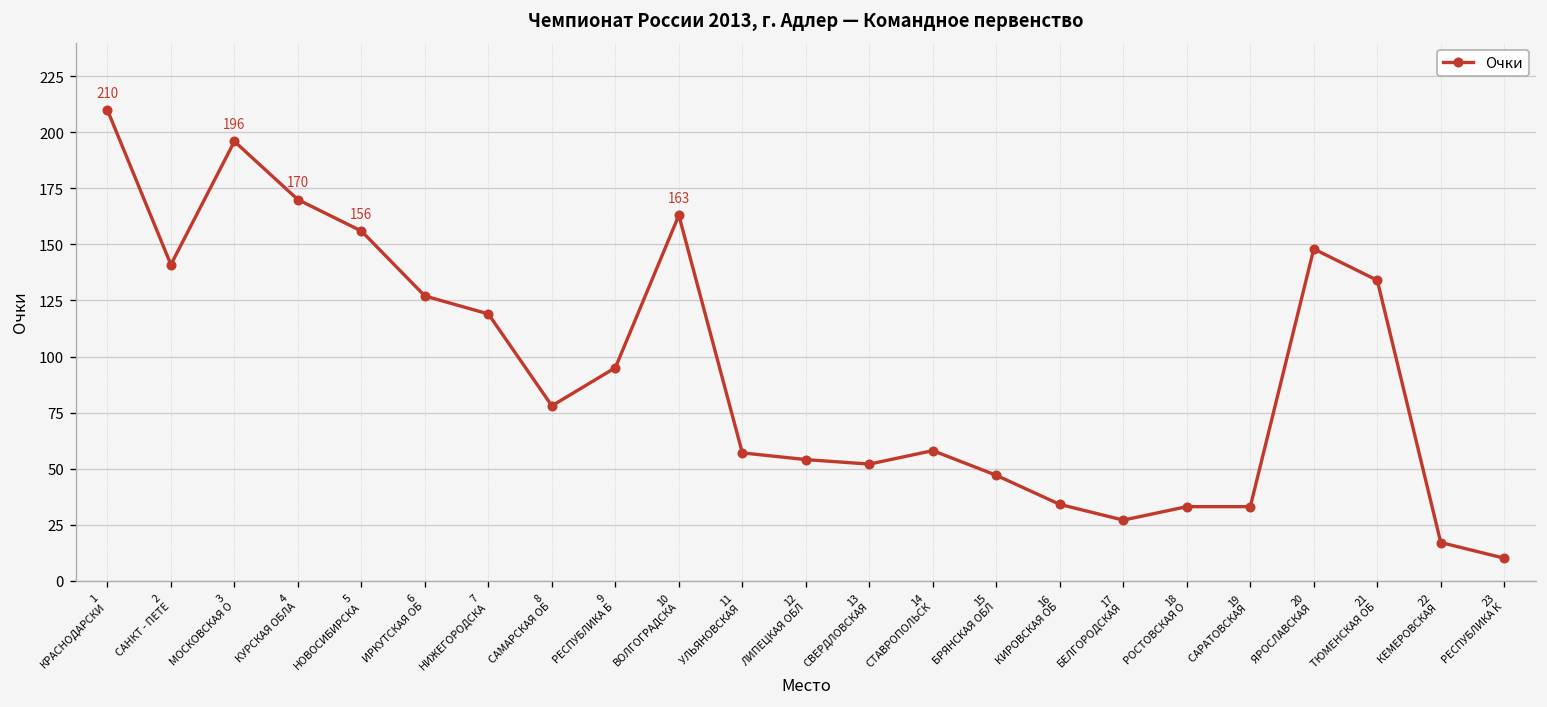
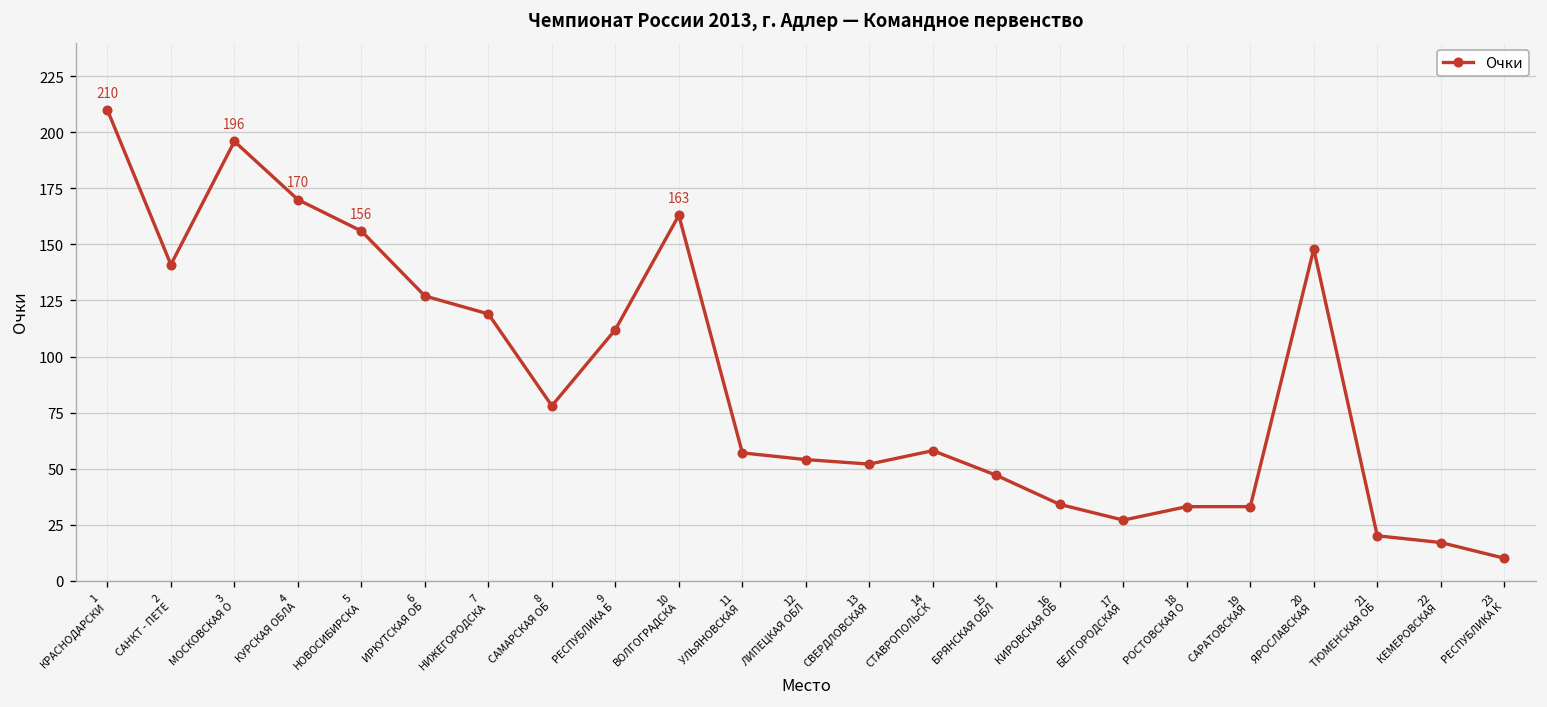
9 РЕСПУБЛИКА Б: 95 -> 112
21 ТЮМЕНСКАЯ ОБ: 134 -> 20
